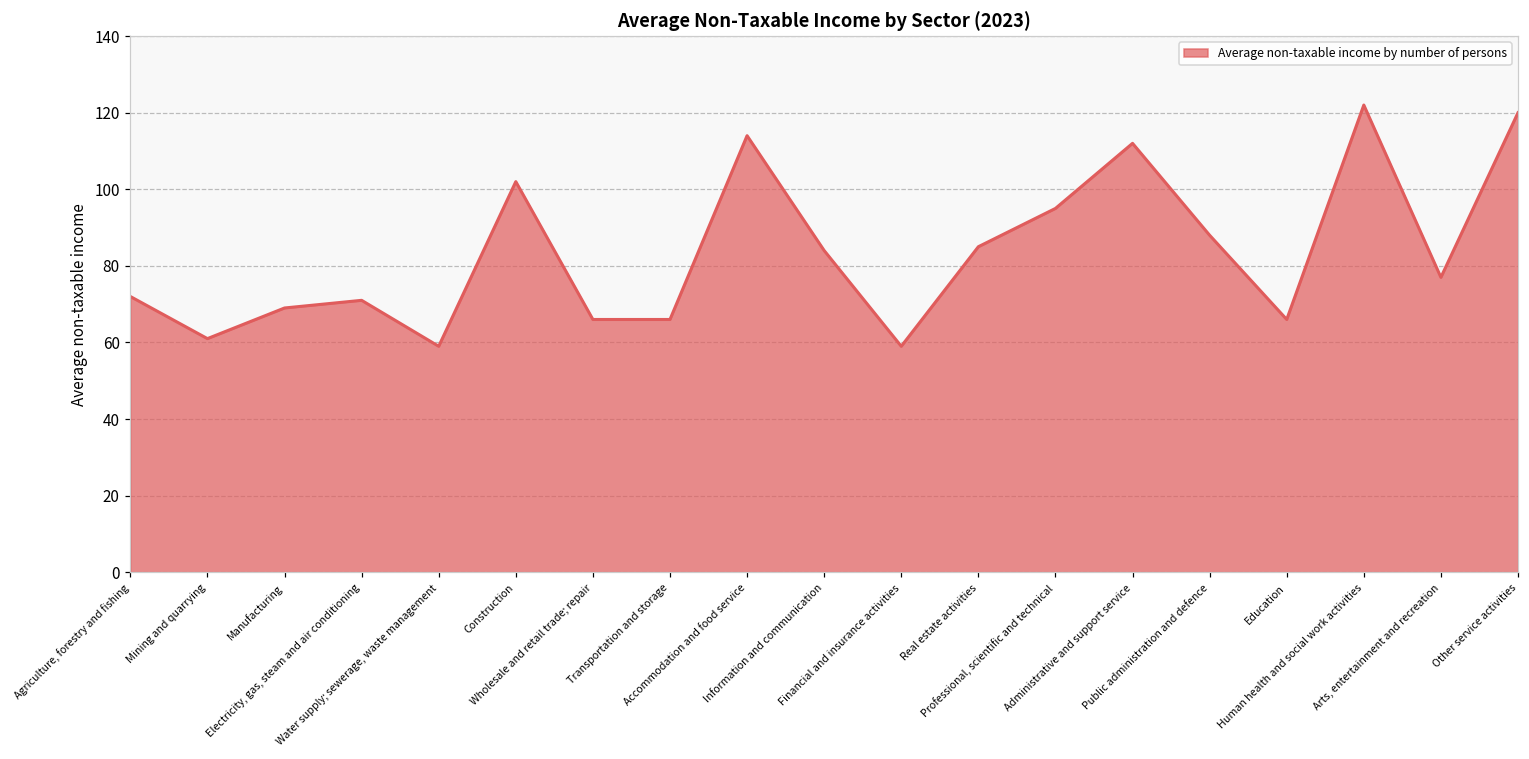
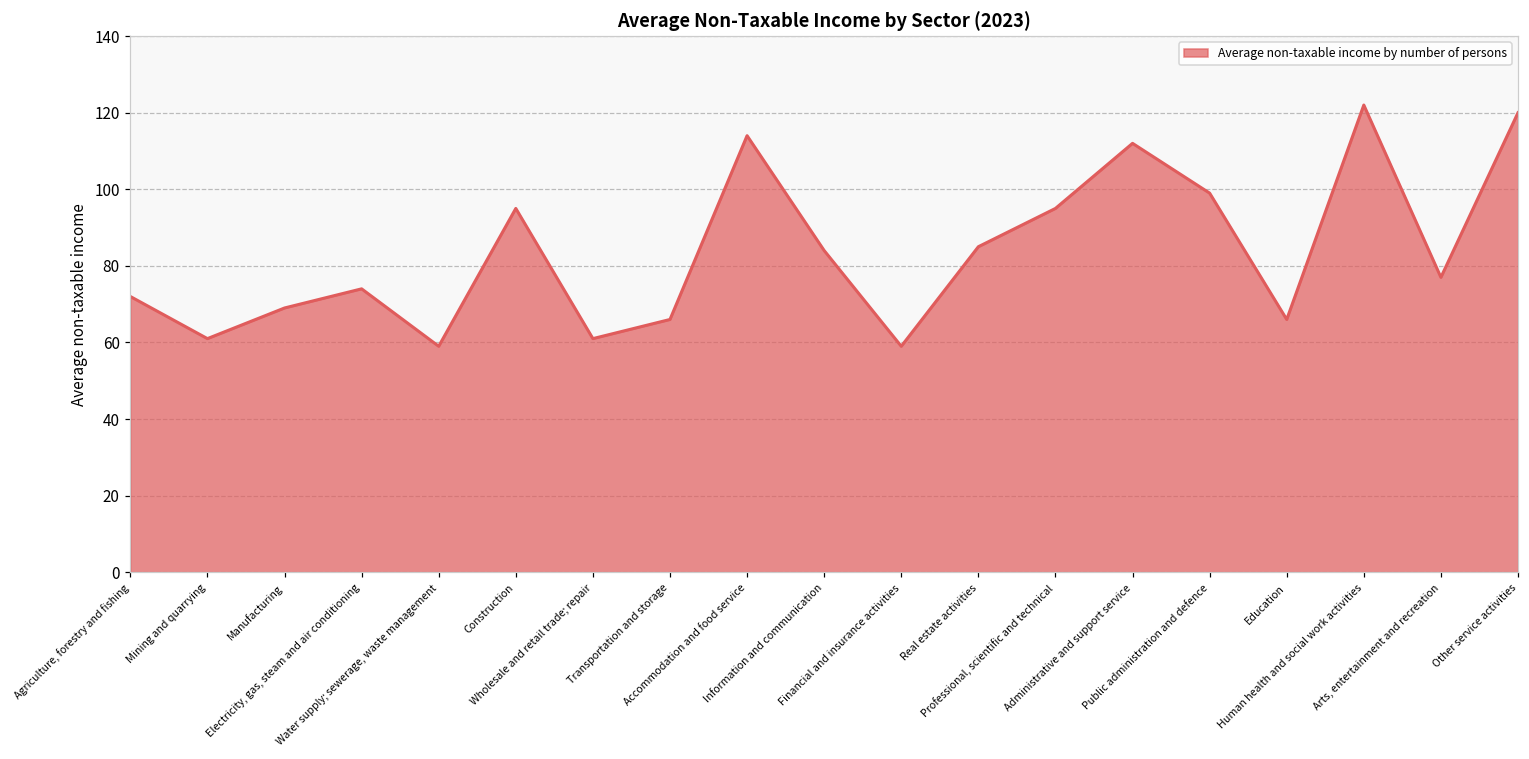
Electricity, gas, steam and air conditioning: 71 -> 74
Construction: 102 -> 95
Wholesale and retail trade; repair: 66 -> 61
Public administration and defence: 88 -> 99
